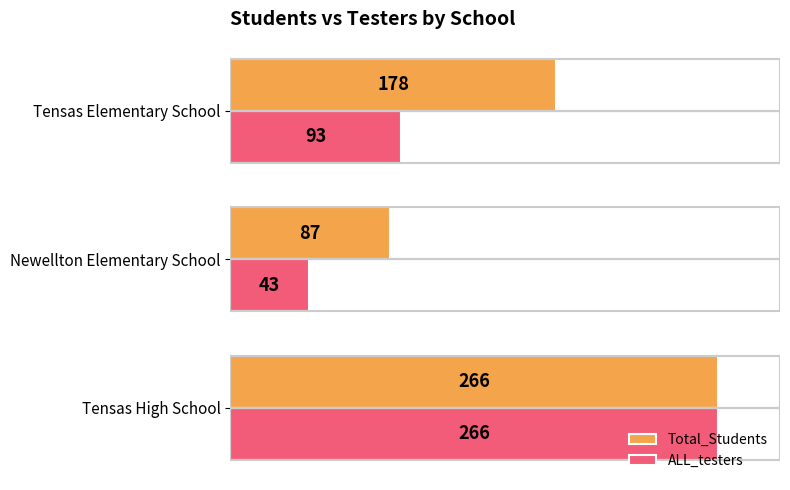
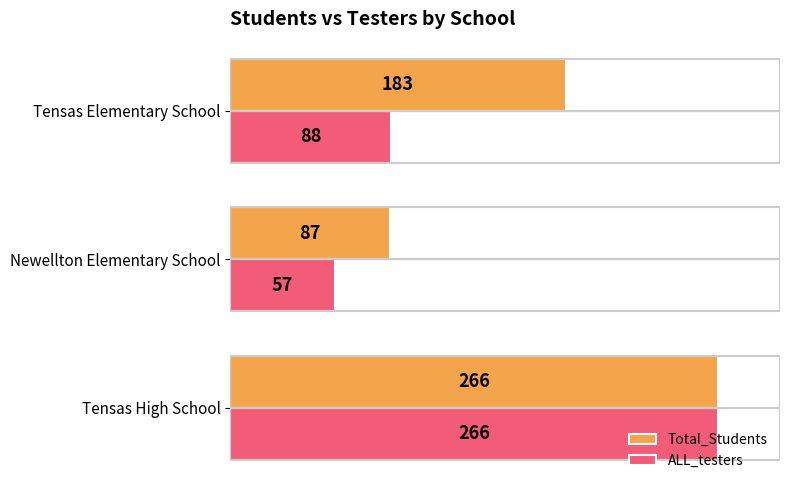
Total_Students, Tensas Elementary School: 178 -> 183
ALL_testers, Tensas Elementary School: 93 -> 88
ALL_testers, Newellton Elementary School: 43 -> 57
